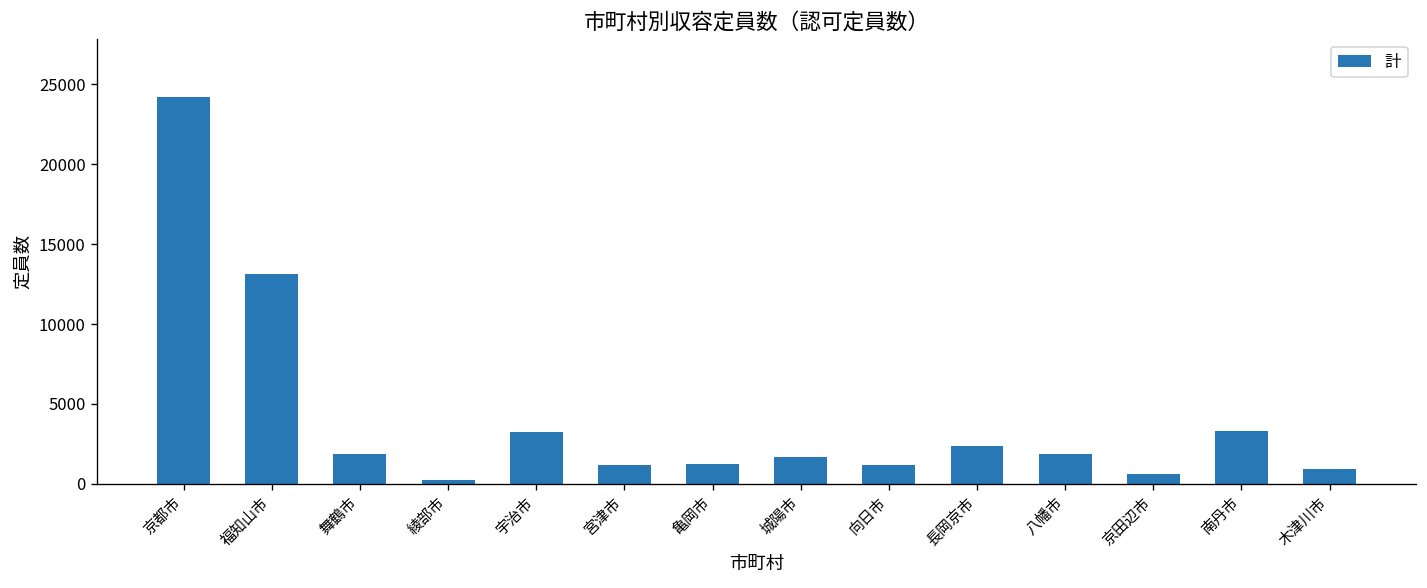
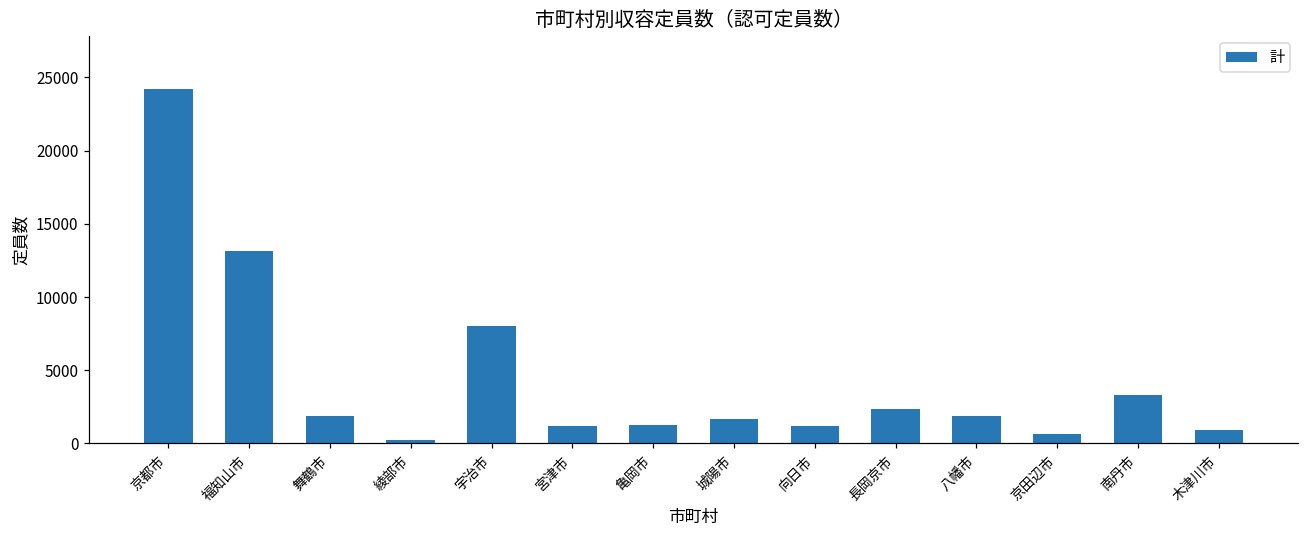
宇治市: 3300 -> 8000
